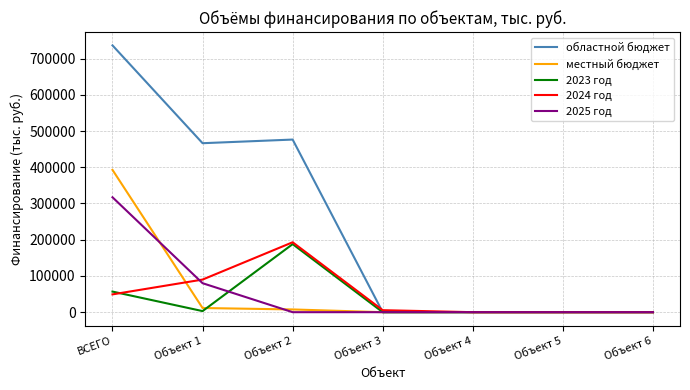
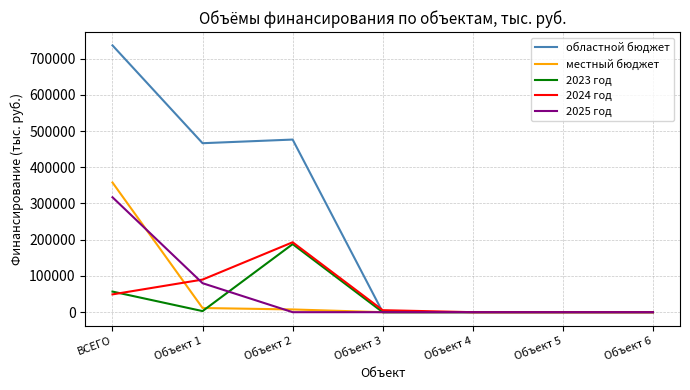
местный бюджет, ВСЕГО: 390000 -> 360000
